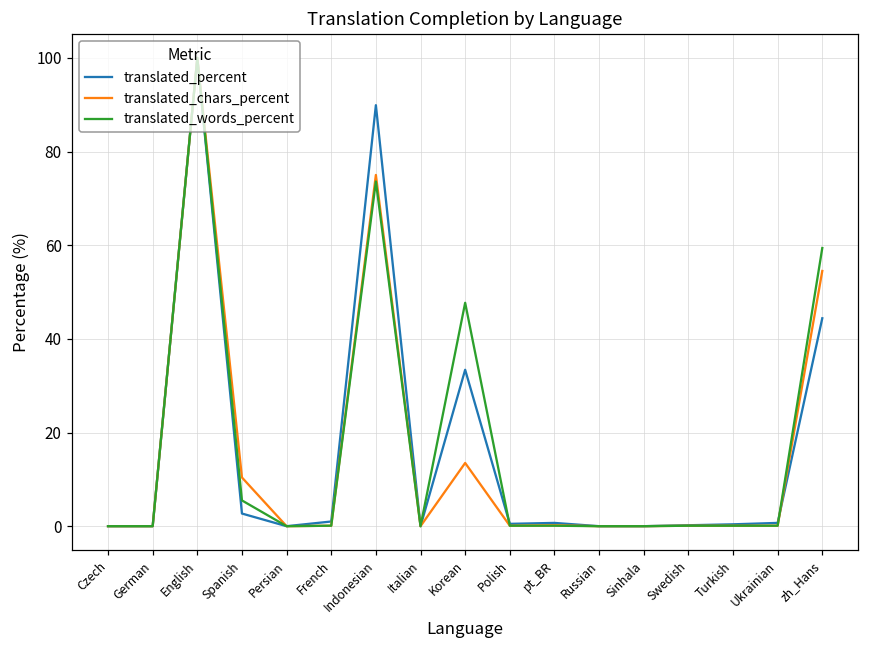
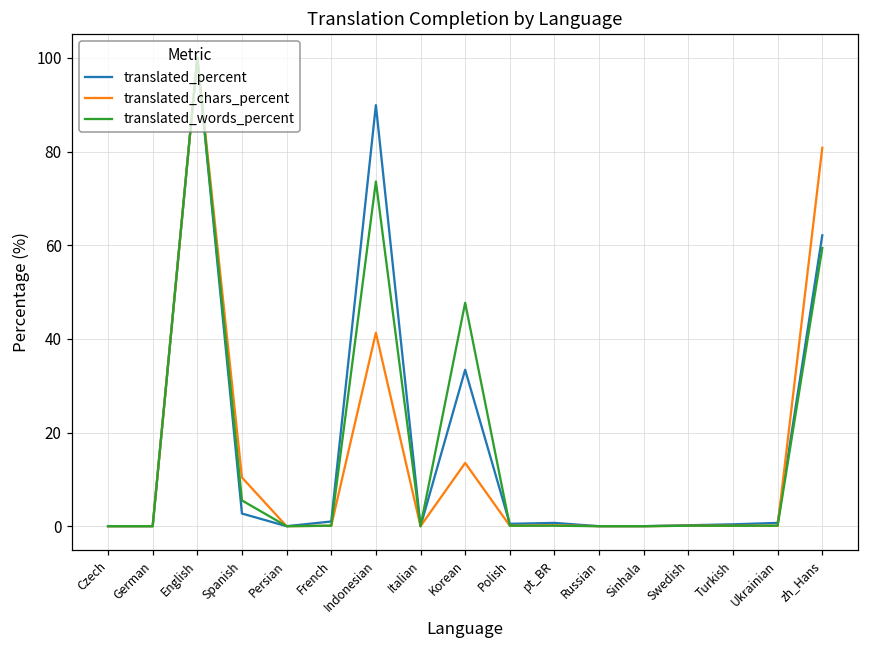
translated_chars_percent, Indonesian: 75 -> 41
translated_percent, zh_Hans: 44 -> 62
translated_chars_percent, zh_Hans: 55 -> 81
